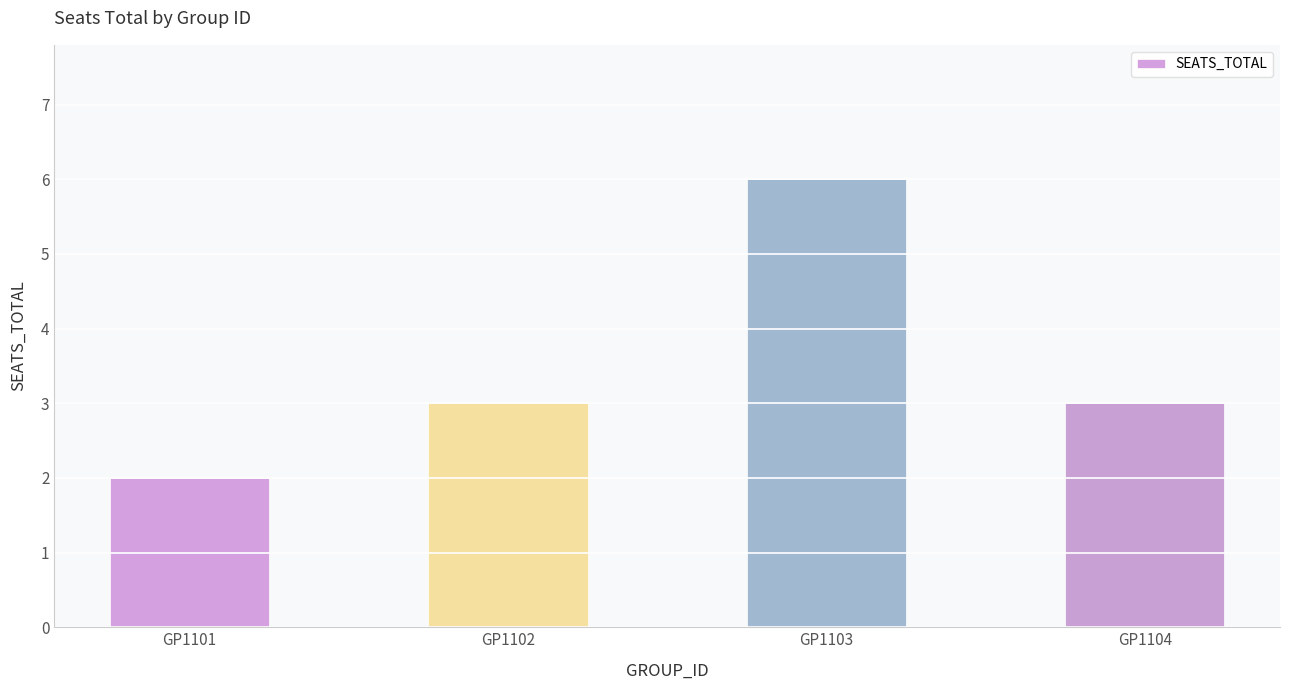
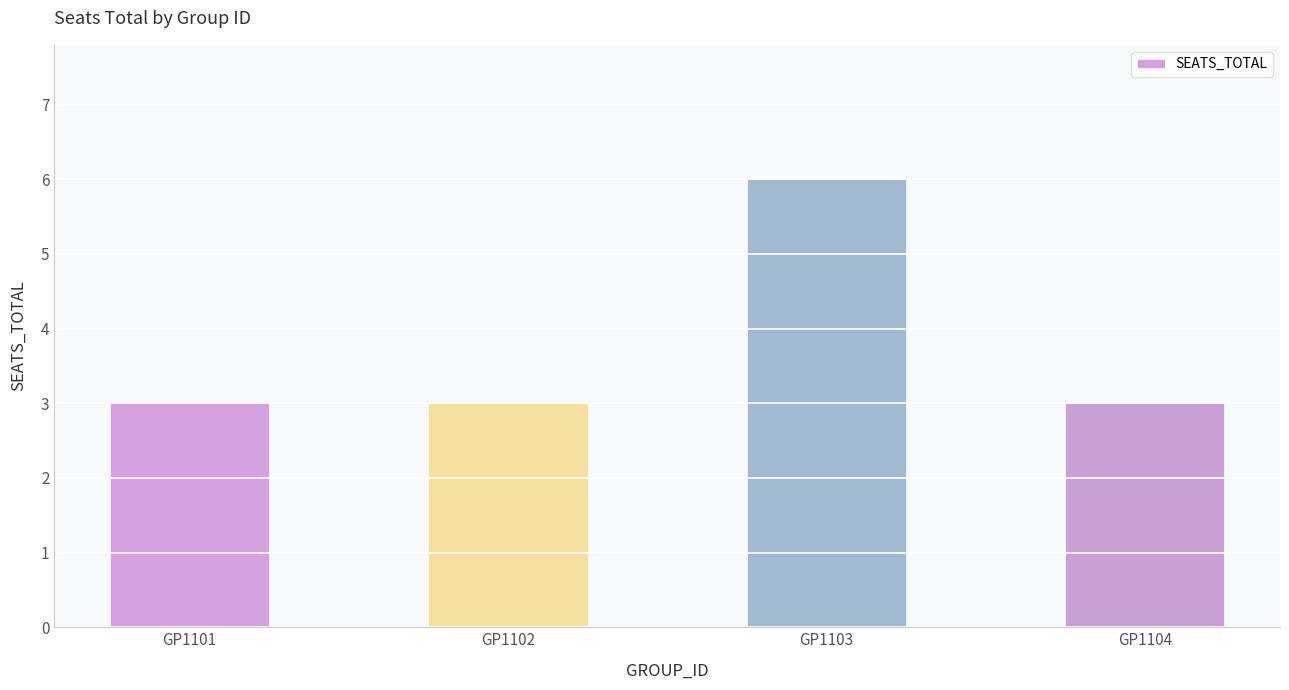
GP1101: 2 -> 3
